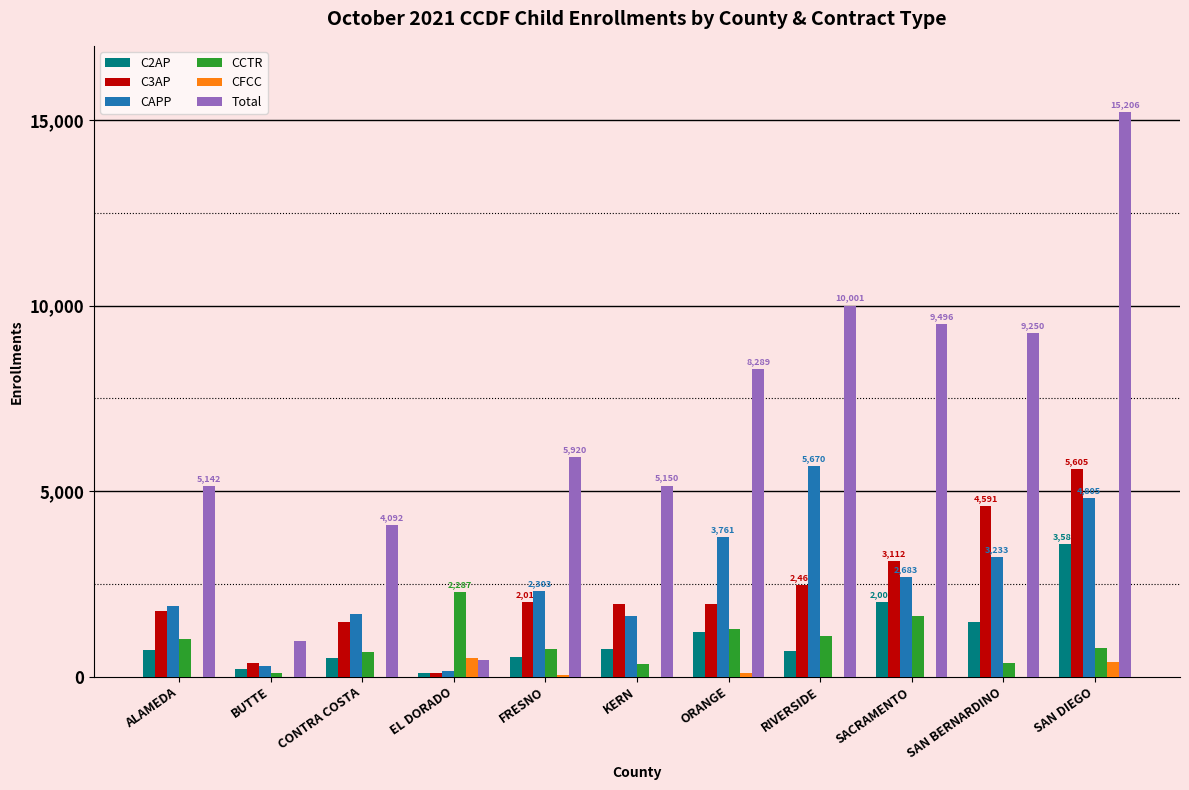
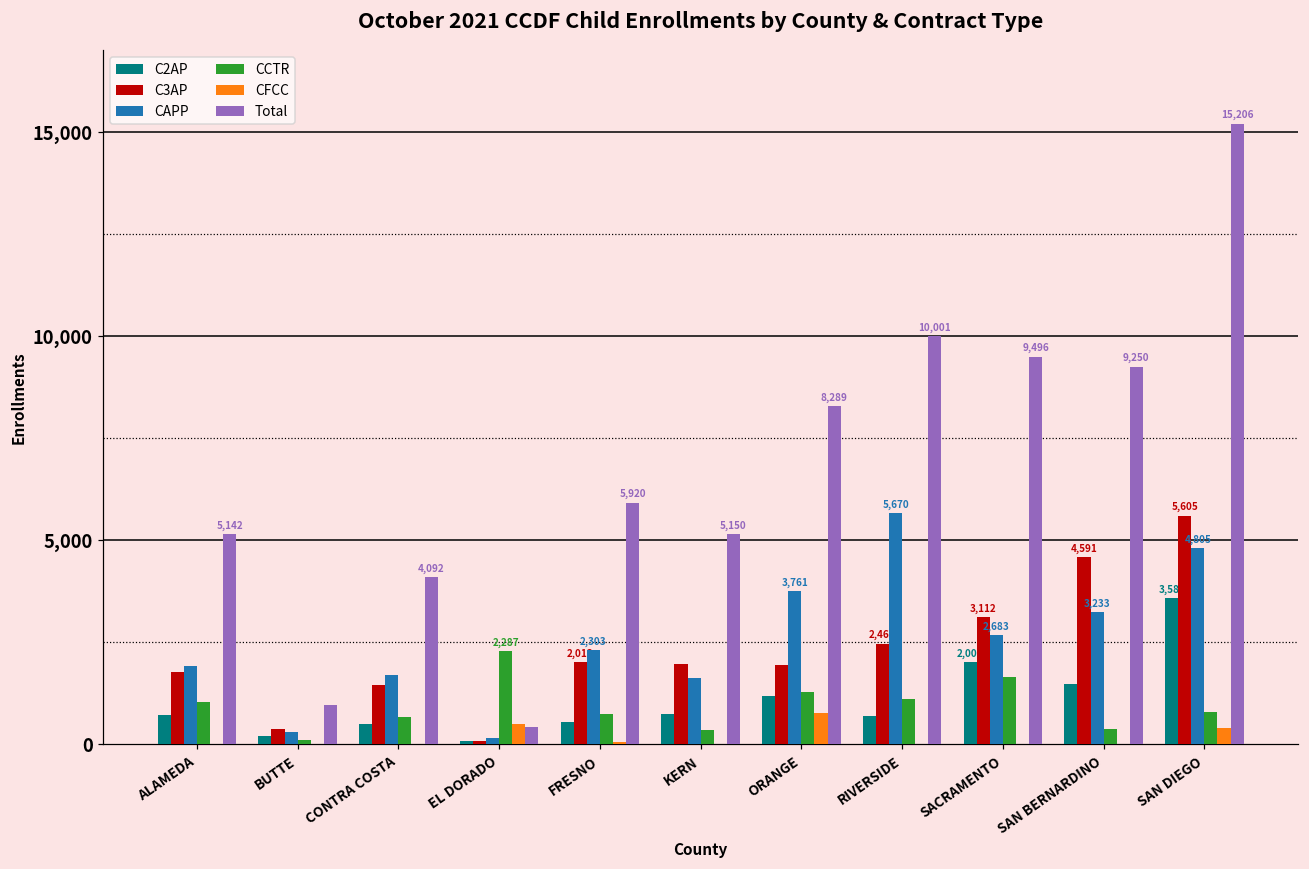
CFCC, ORANGE: 100 -> 800
